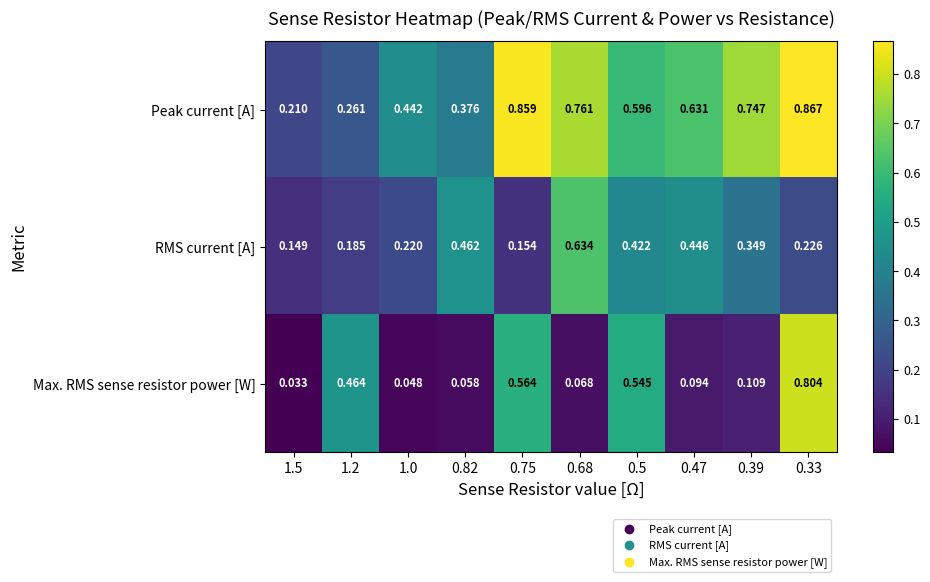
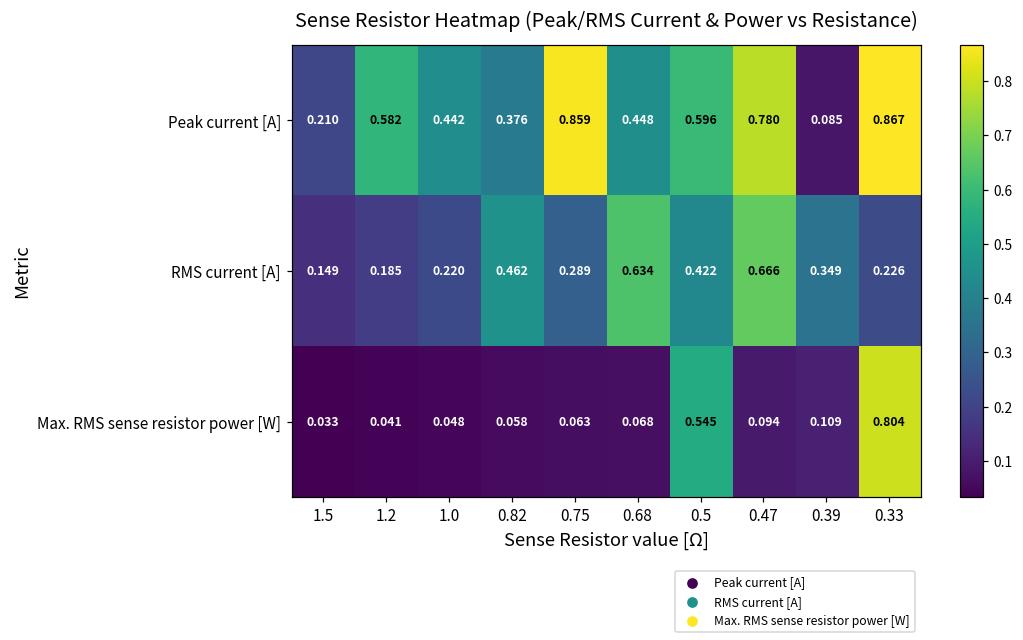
Peak current [A], 1.2: 0.261 -> 0.582
Peak current [A], 0.68: 0.761 -> 0.448
Peak current [A], 0.47: 0.631 -> 0.780
Peak current [A], 0.39: 0.747 -> 0.085
RMS current [A], 0.75: 0.154 -> 0.289
RMS current [A], 0.47: 0.446 -> 0.666
Max. RMS sense resistor power [W], 1.2: 0.464 -> 0.041
Max. RMS sense resistor power [W], 0.75: 0.564 -> 0.063
